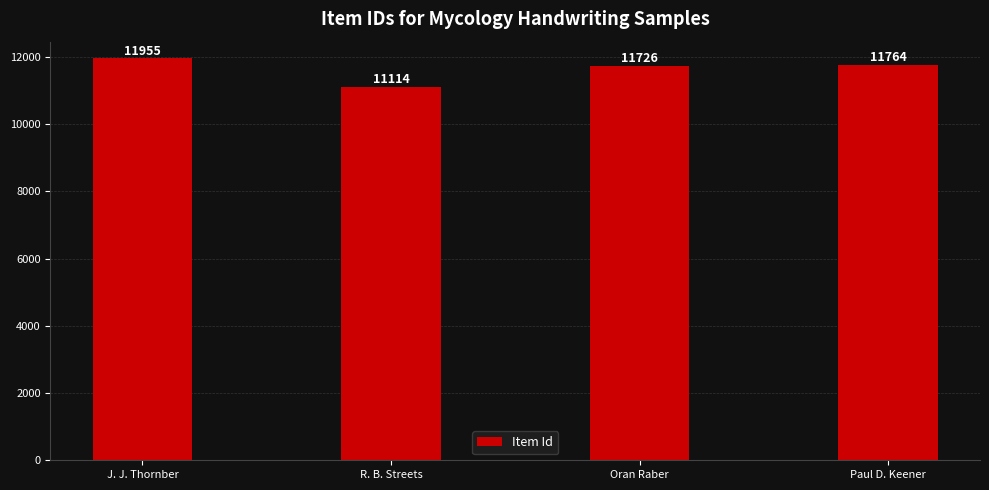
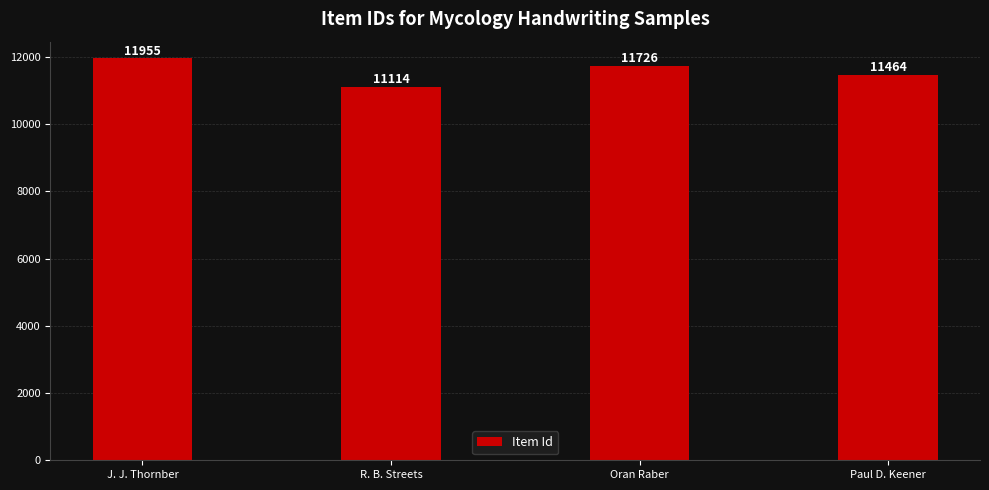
Paul D. Keener: 11764 -> 11464
